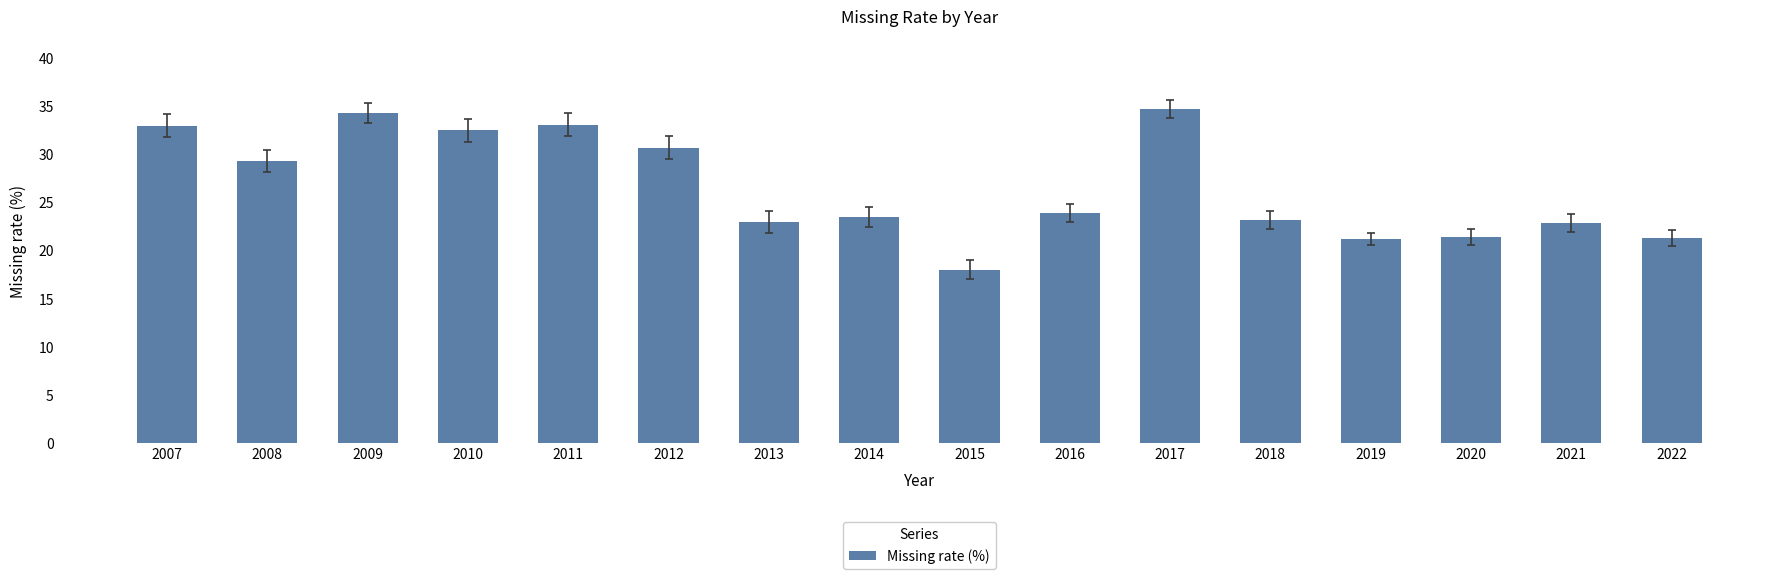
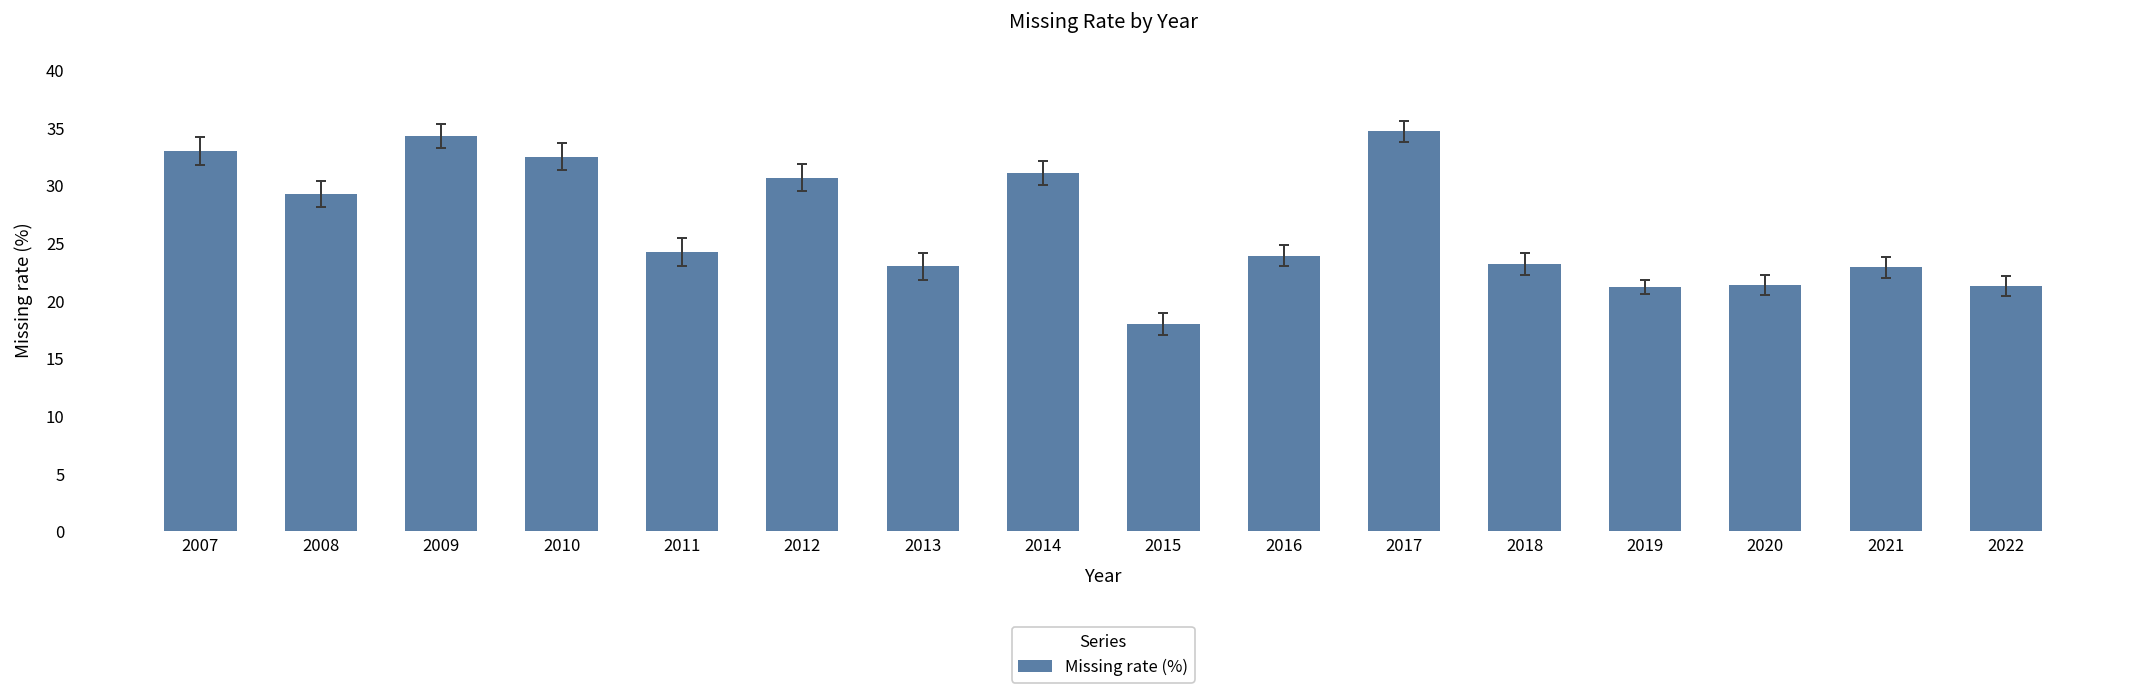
Missing rate (%), 2011: 33 -> 24
Missing rate (%), 2014: 24 -> 31
